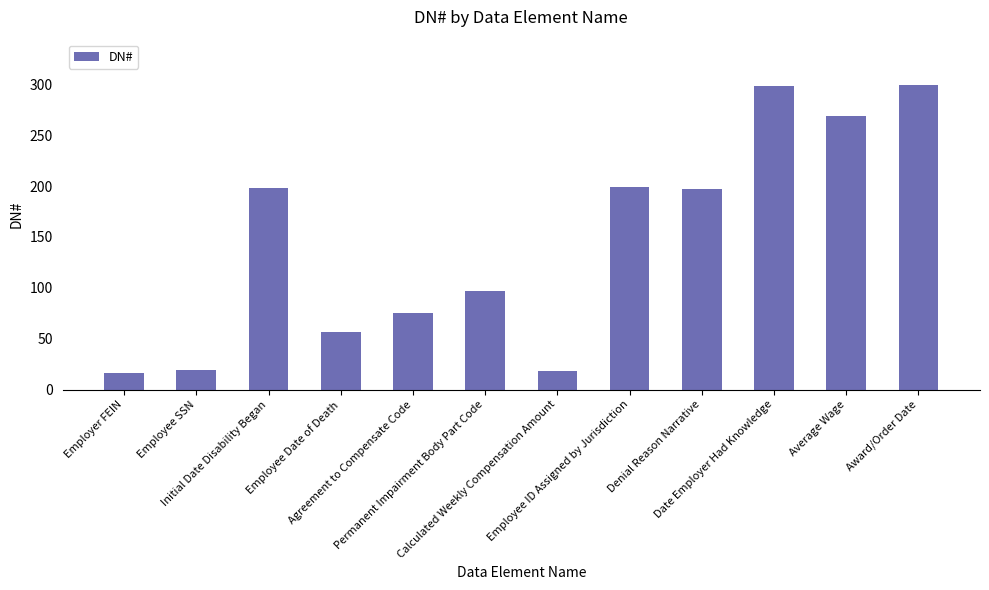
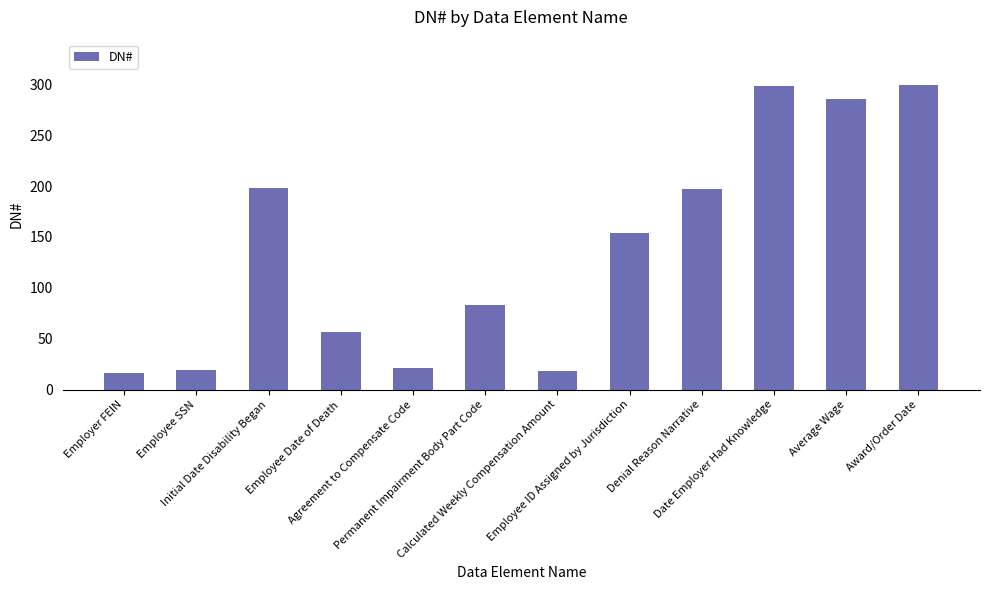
Agreement to Compensate Code: 75 -> 21
Permanent Impairment Body Part Code: 97 -> 83
Employee ID Assigned by Jurisdiction: 199 -> 154
Average Wage: 269 -> 286
